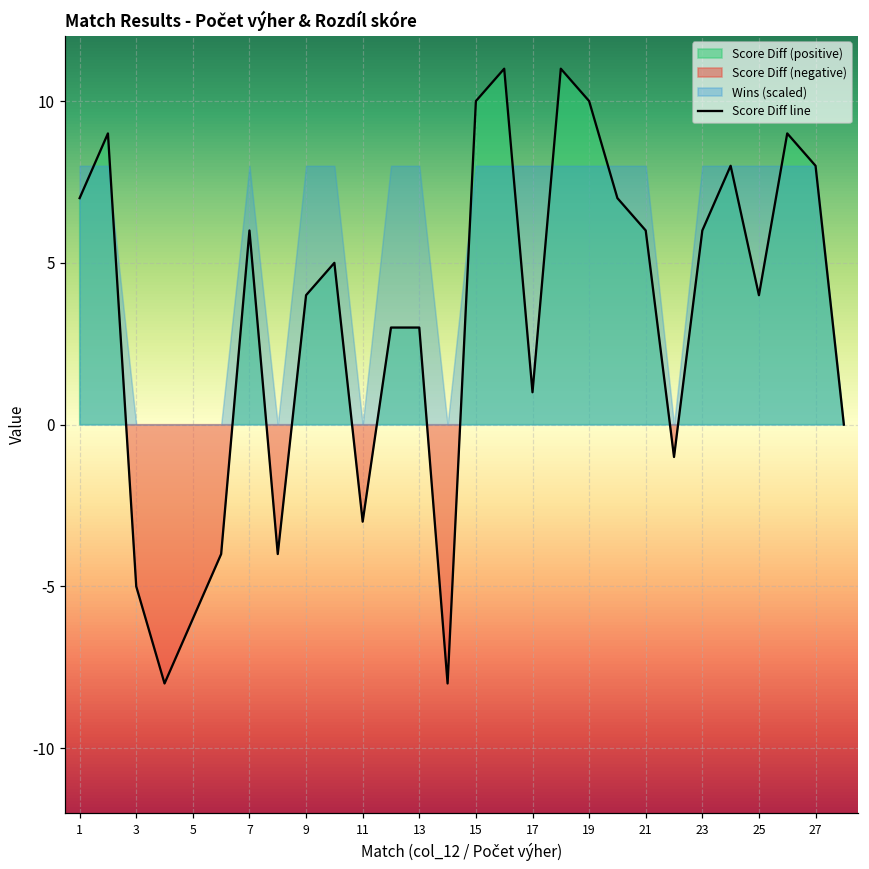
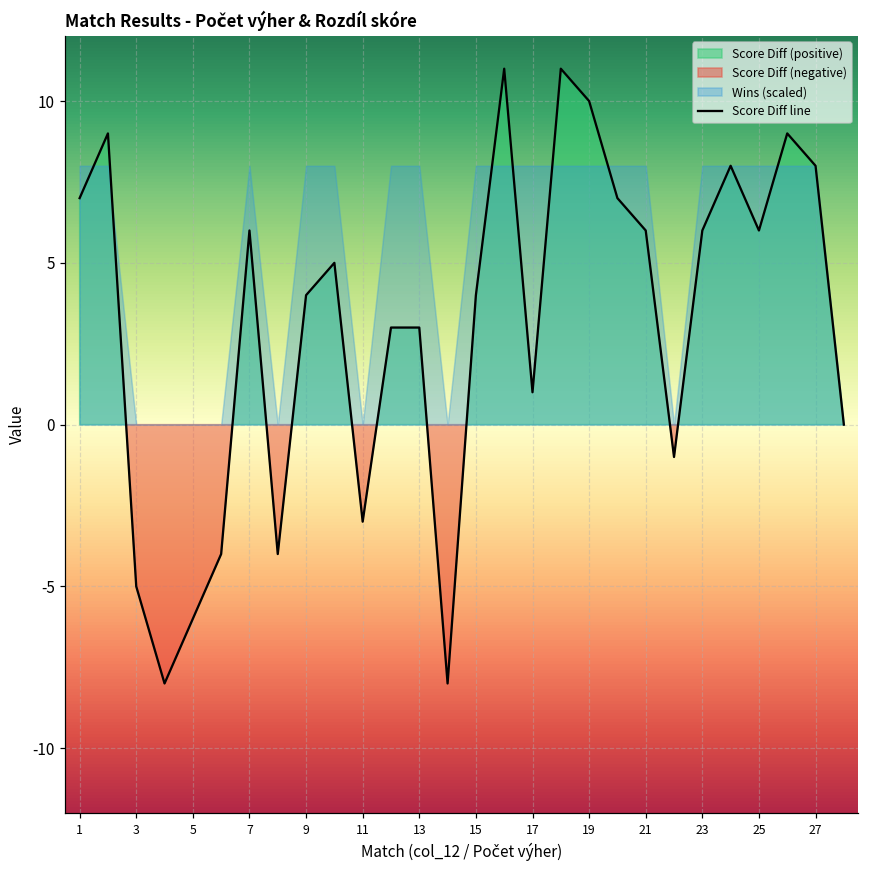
Score Diff line, 15: 10 -> 4
Score Diff line, 25: 4 -> 6
